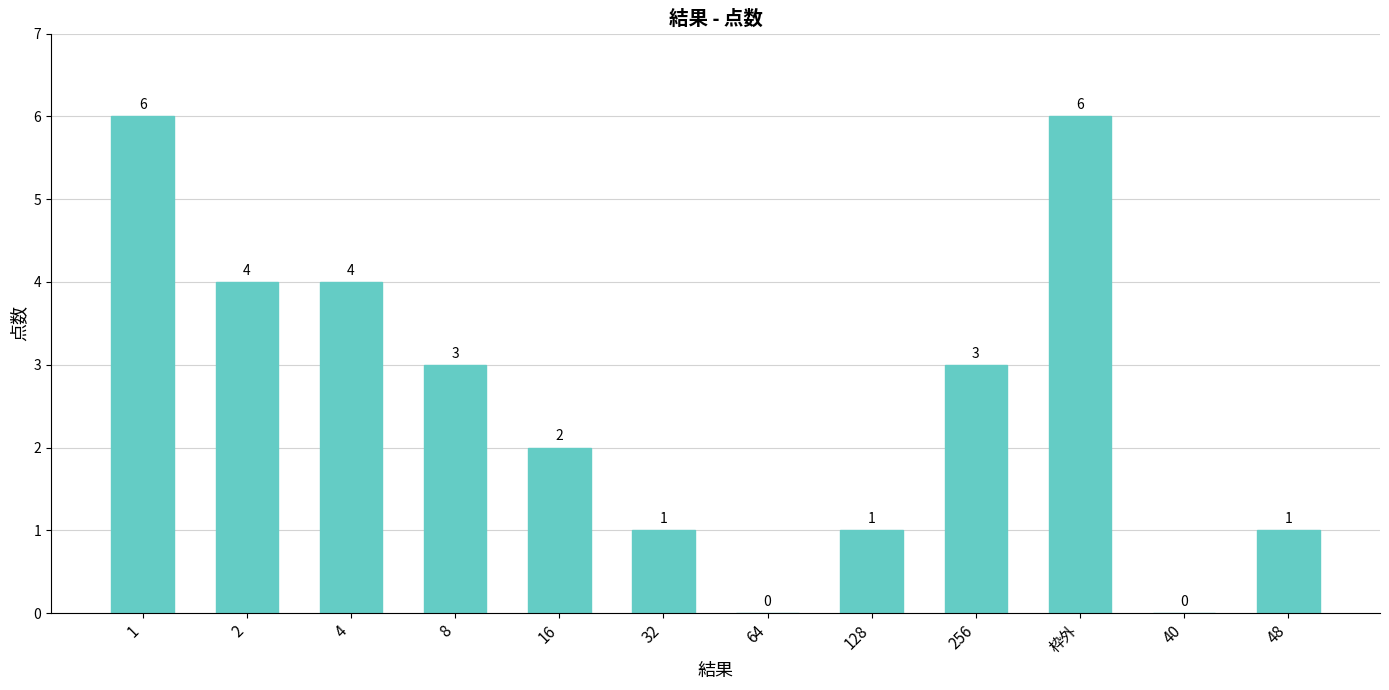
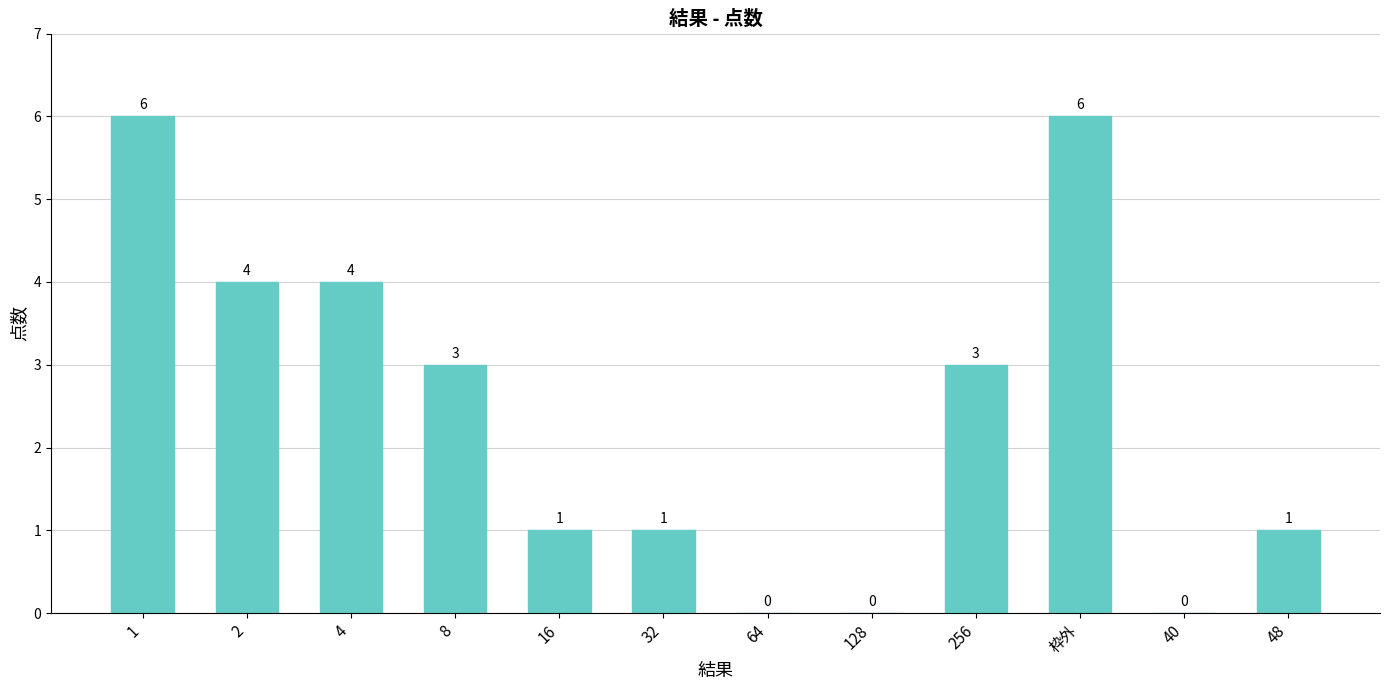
16: 2 -> 1
128: 1 -> 0
